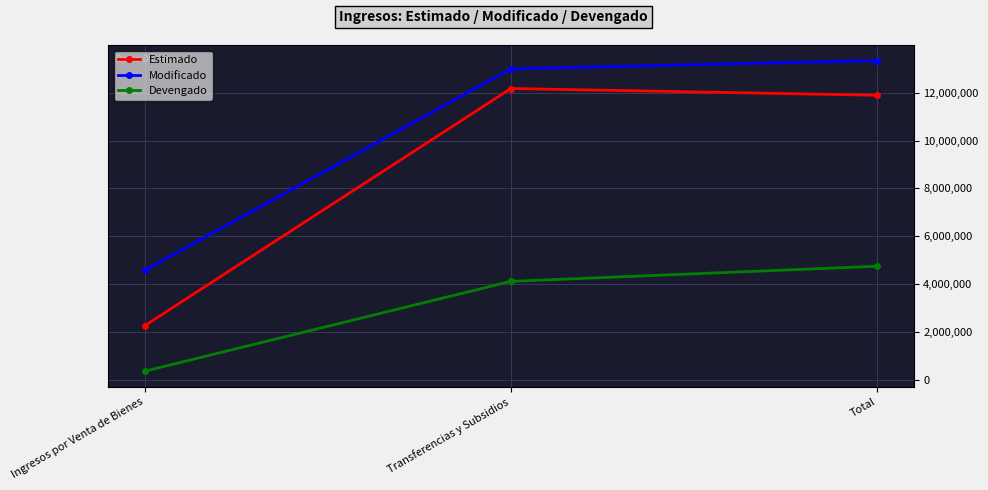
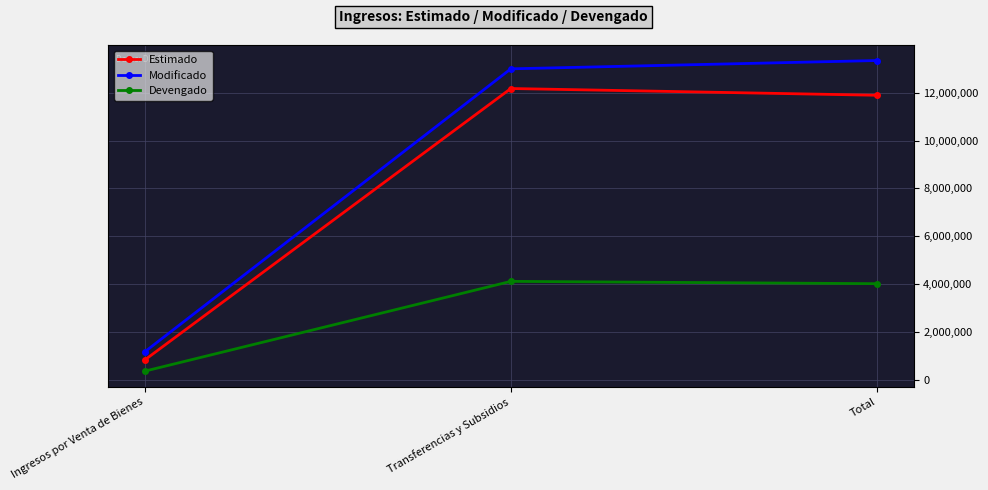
Estimado, Ingresos por Venta de Bienes: 2,300,000 -> 800,000
Modificado, Ingresos por Venta de Bienes: 4,600,000 -> 1,200,000
Devengado, Total: 4,700,000 -> 4,000,000
